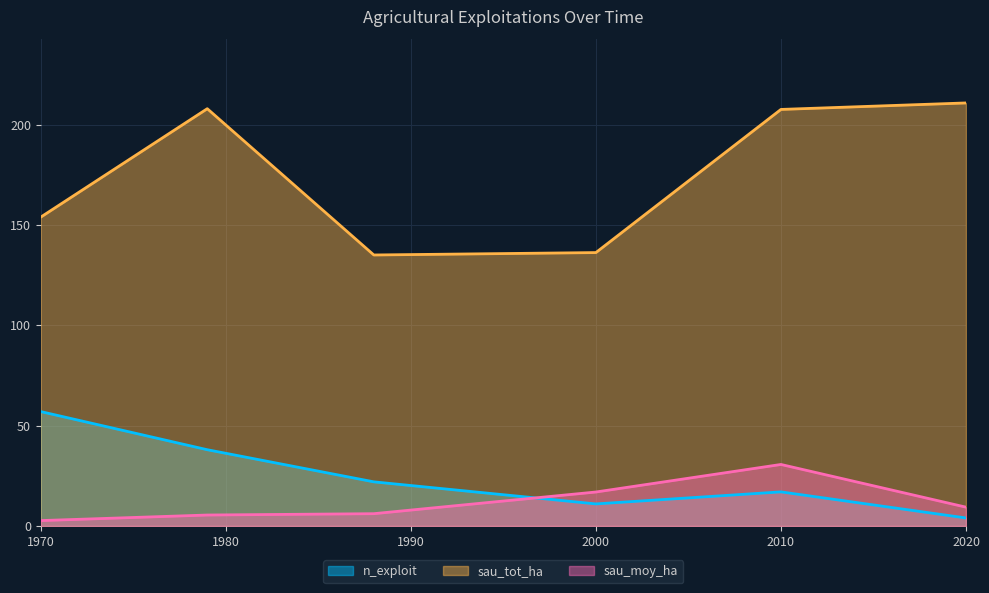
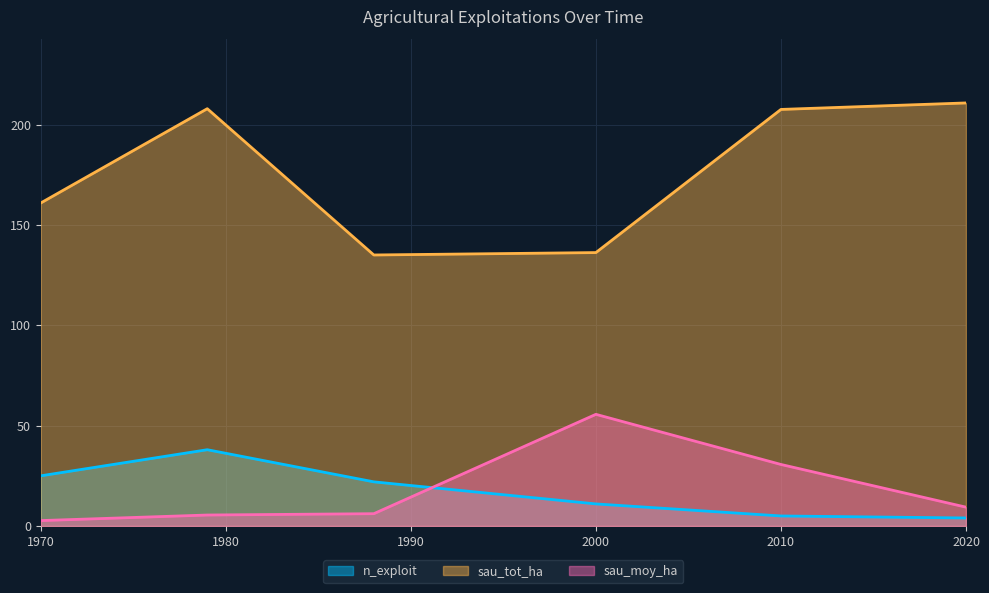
n_exploit, 1970: 57 -> 25
sau_tot_ha, 1970: 154 -> 161
sau_moy_ha, 2000: 17 -> 56
n_exploit, 2010: 17 -> 5
